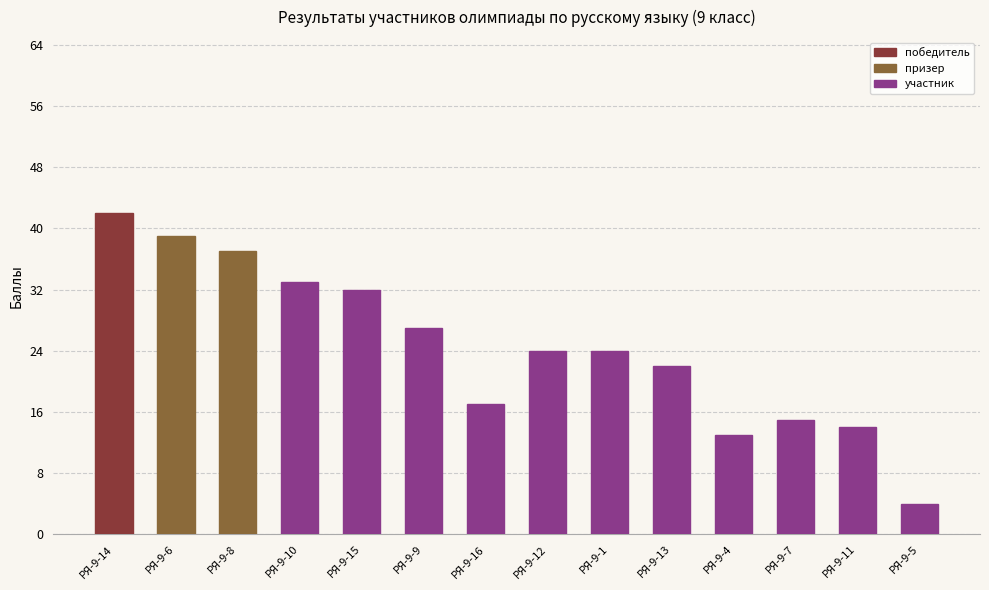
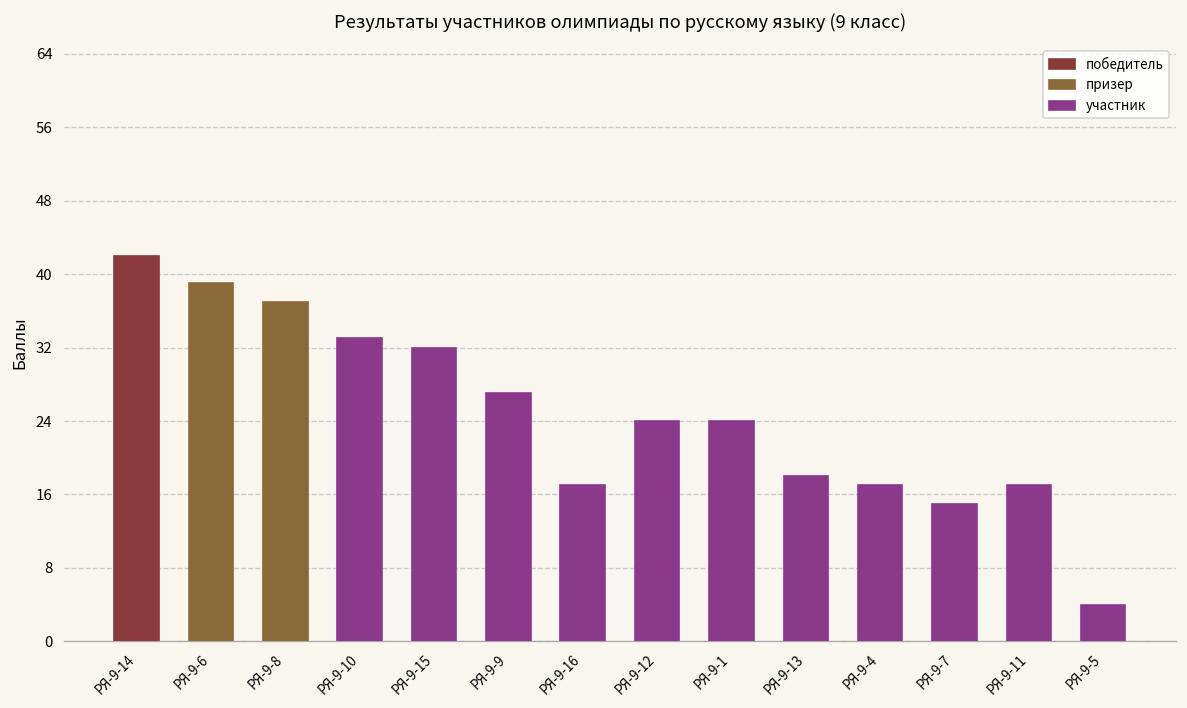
РЯ-9-13: 22 -> 18
РЯ-9-4: 13 -> 17
РЯ-9-11: 14 -> 17
